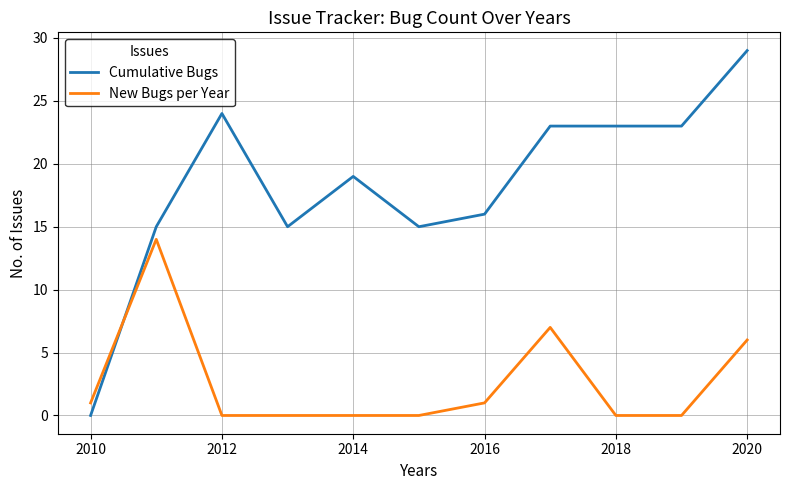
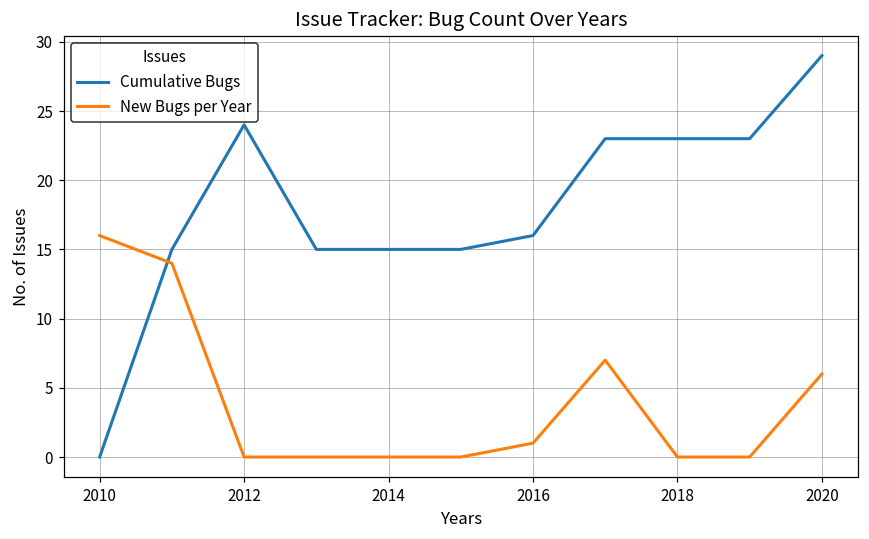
New Bugs per Year, 2010: 1 -> 16
Cumulative Bugs, 2014: 19 -> 15
